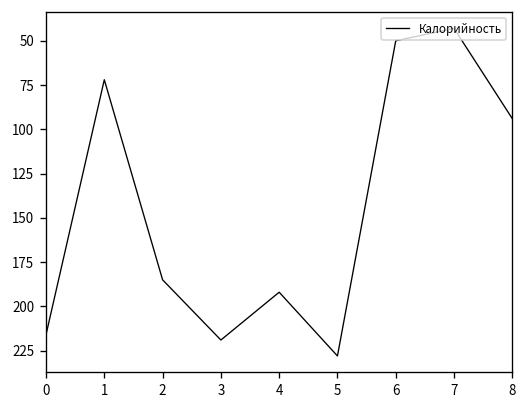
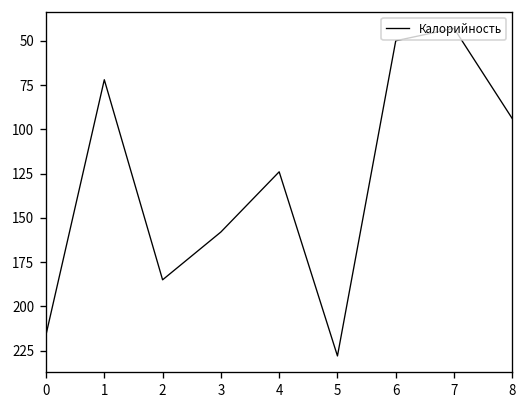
3: 219 -> 158
4: 192 -> 124
